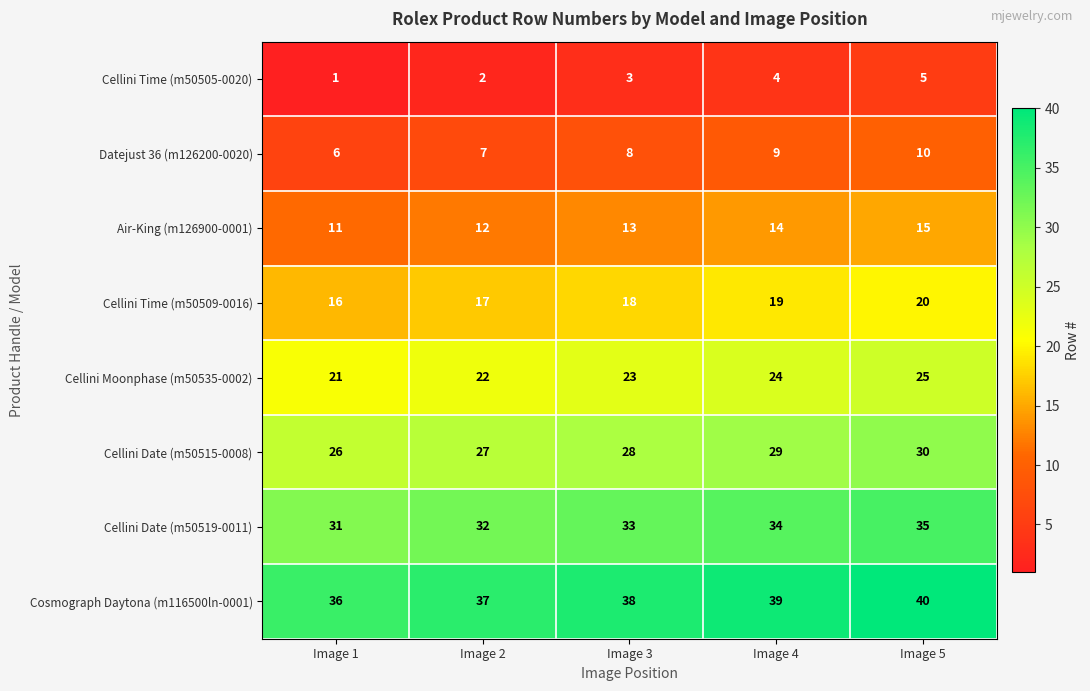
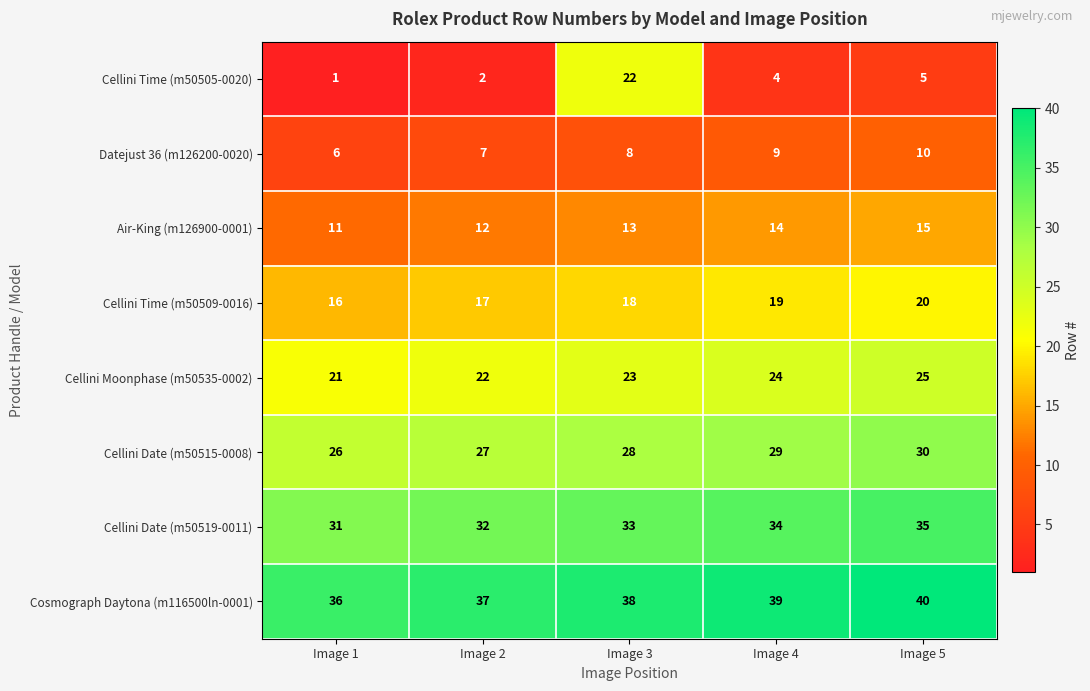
Cellini Time (m50505-0020), Image 3: 3 -> 22
